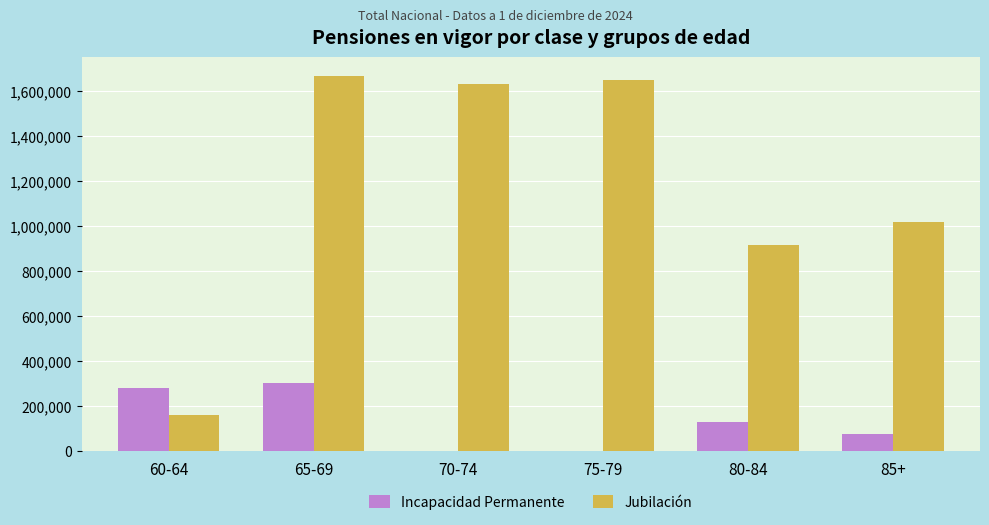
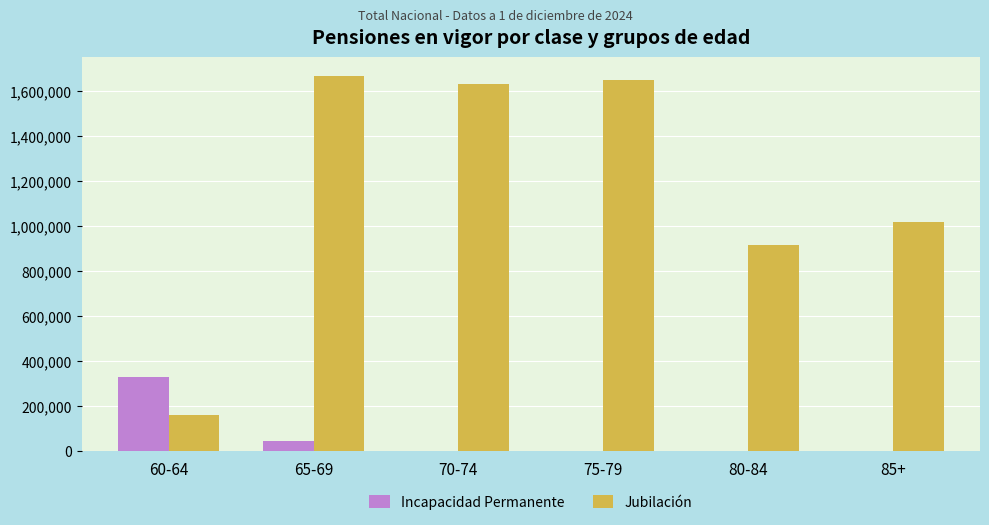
Incapacidad Permanente, 60-64: 280,000 -> 330,000
Incapacidad Permanente, 65-69: 310,000 -> 50,000
Incapacidad Permanente, 80-84: 130,000 -> 0
Incapacidad Permanente, 85+: 80,000 -> 0
